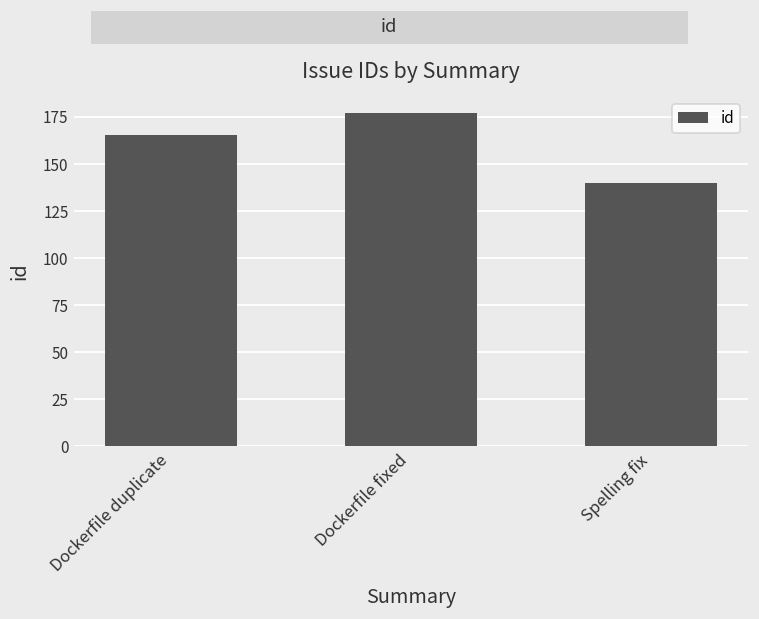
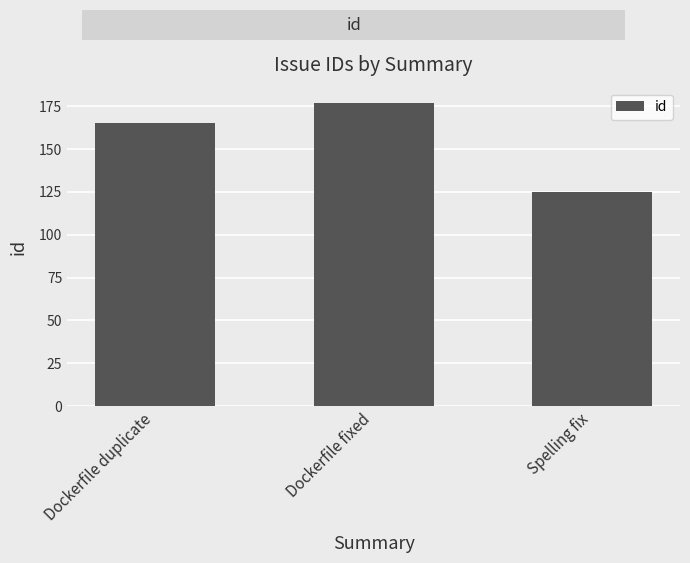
Spelling fix: 140 -> 125
